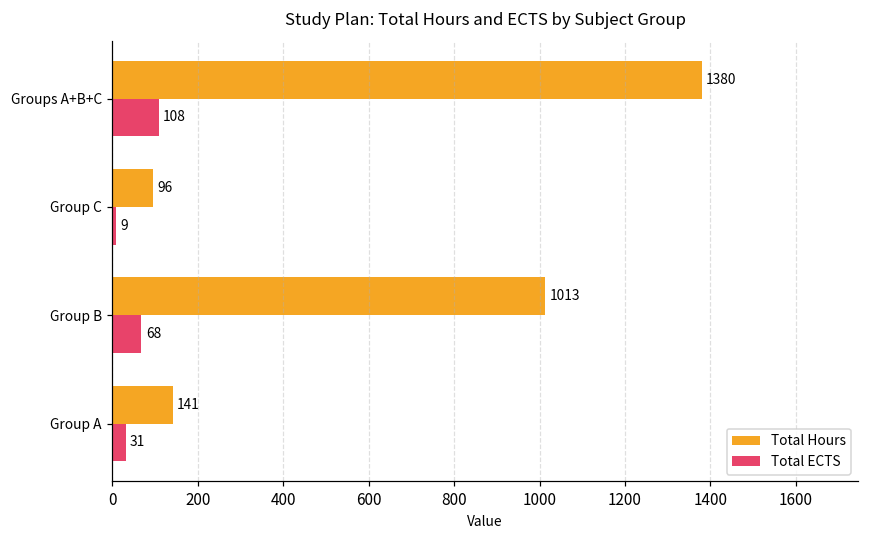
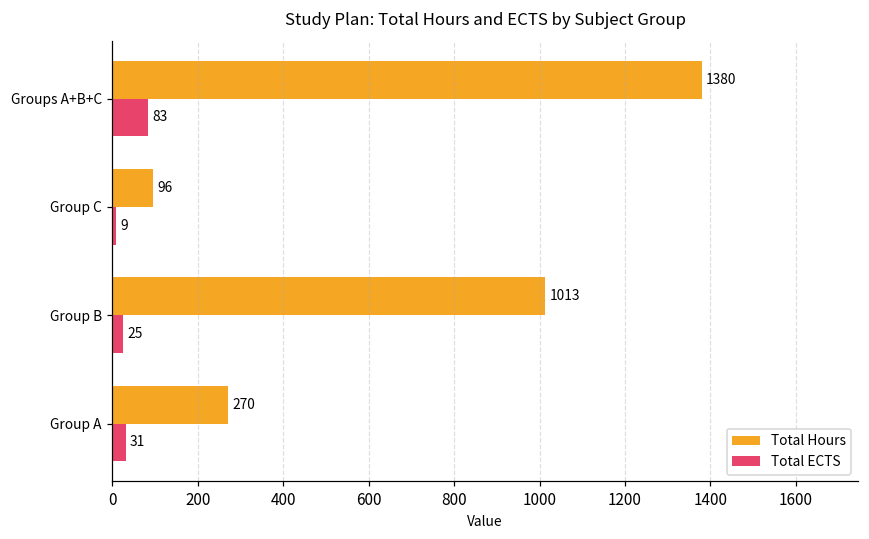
Total ECTS, Groups A+B+C: 108 -> 83
Total ECTS, Group B: 68 -> 25
Total Hours, Group A: 141 -> 270
